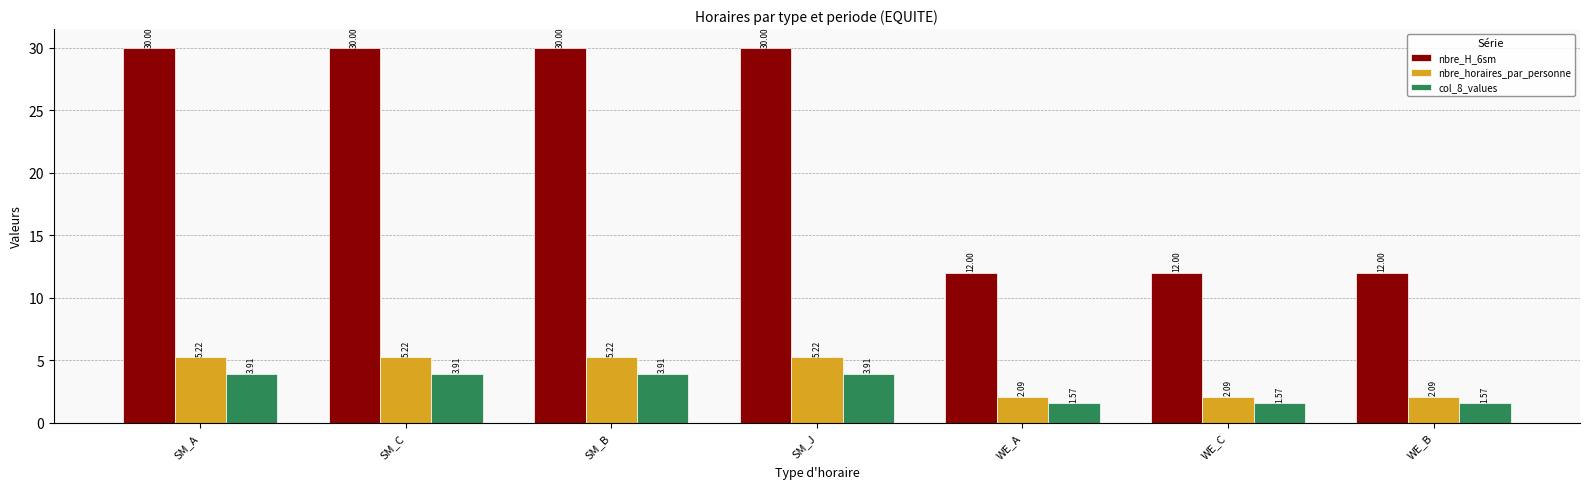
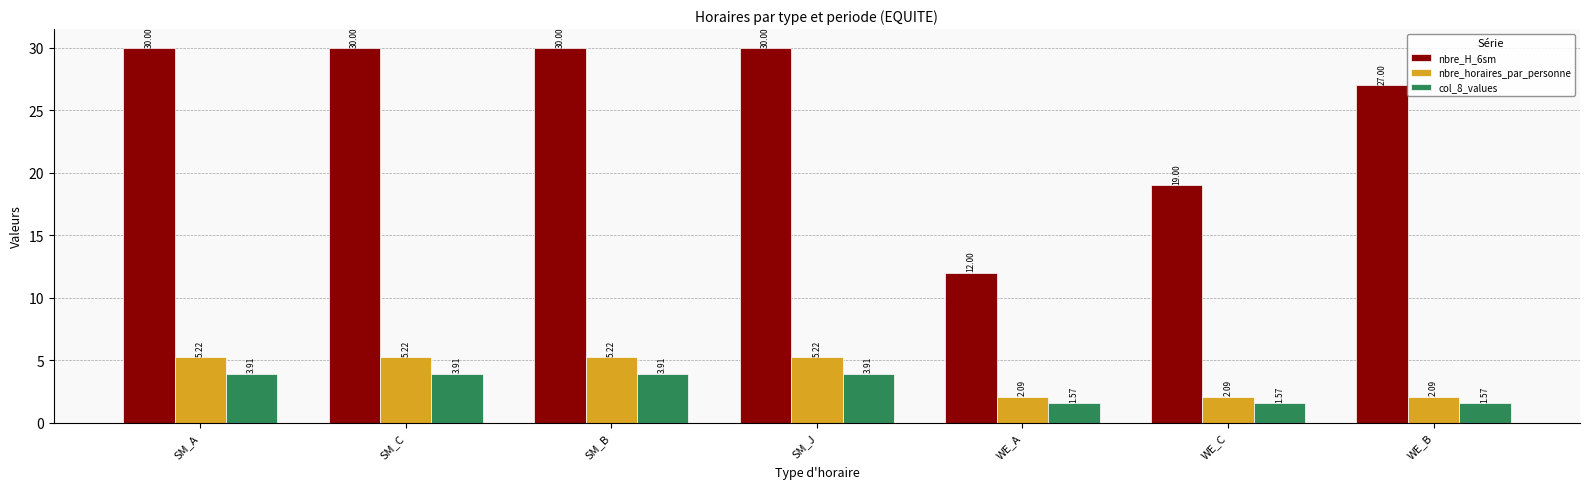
nbre_H_6sm, WE_C: 12.00 -> 19.00
nbre_H_6sm, WE_B: 12.00 -> 27.00
